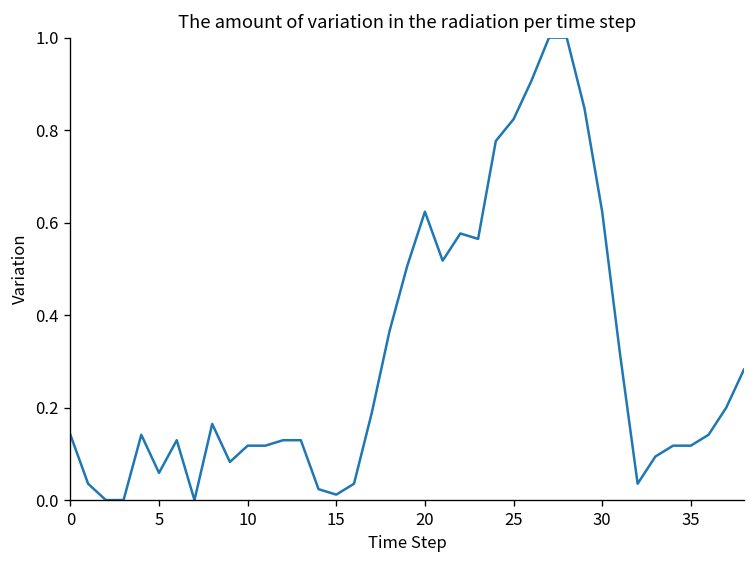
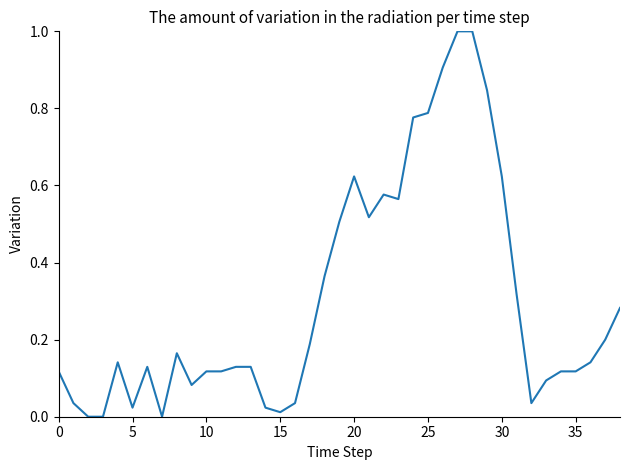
0: 0.14 -> 0.12
5: 0.06 -> 0.02
25: 0.82 -> 0.79
